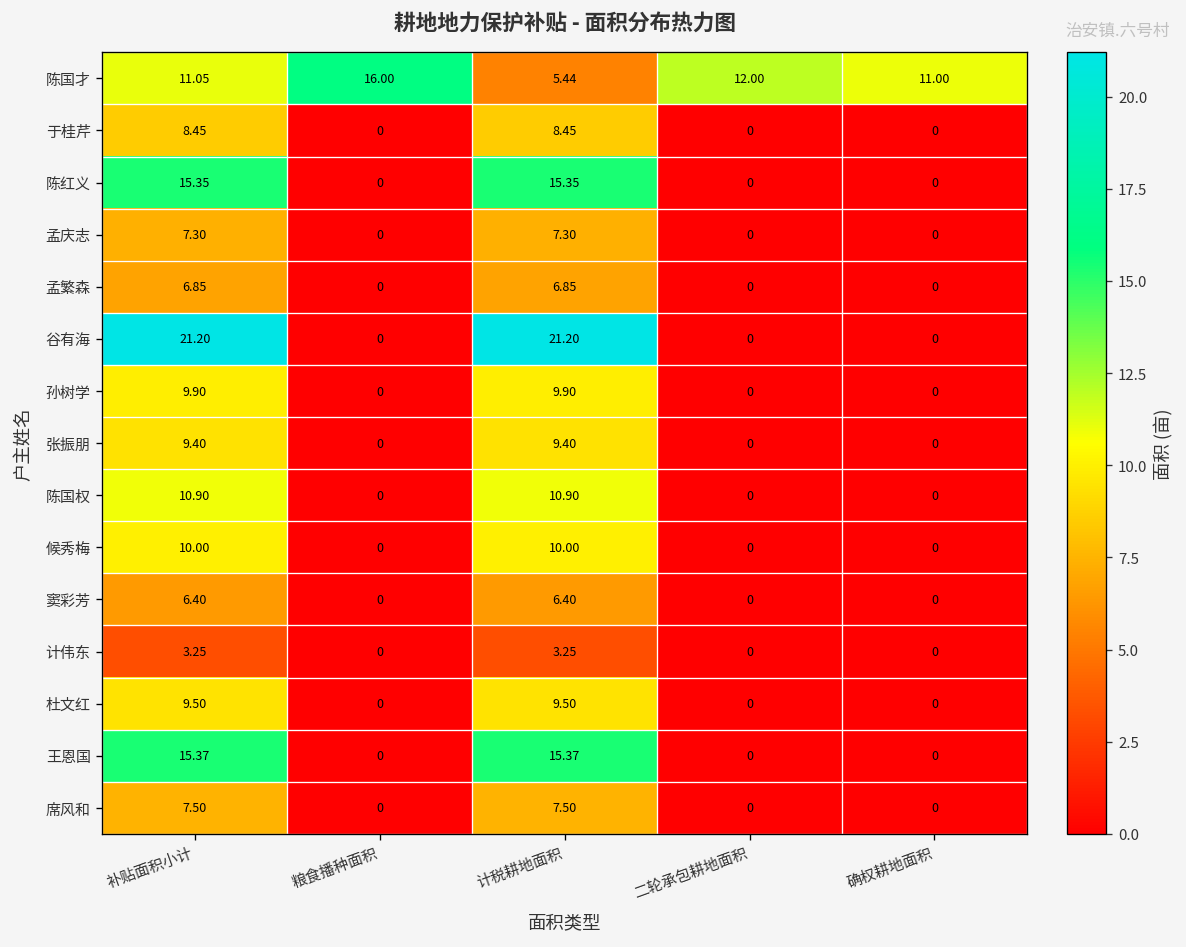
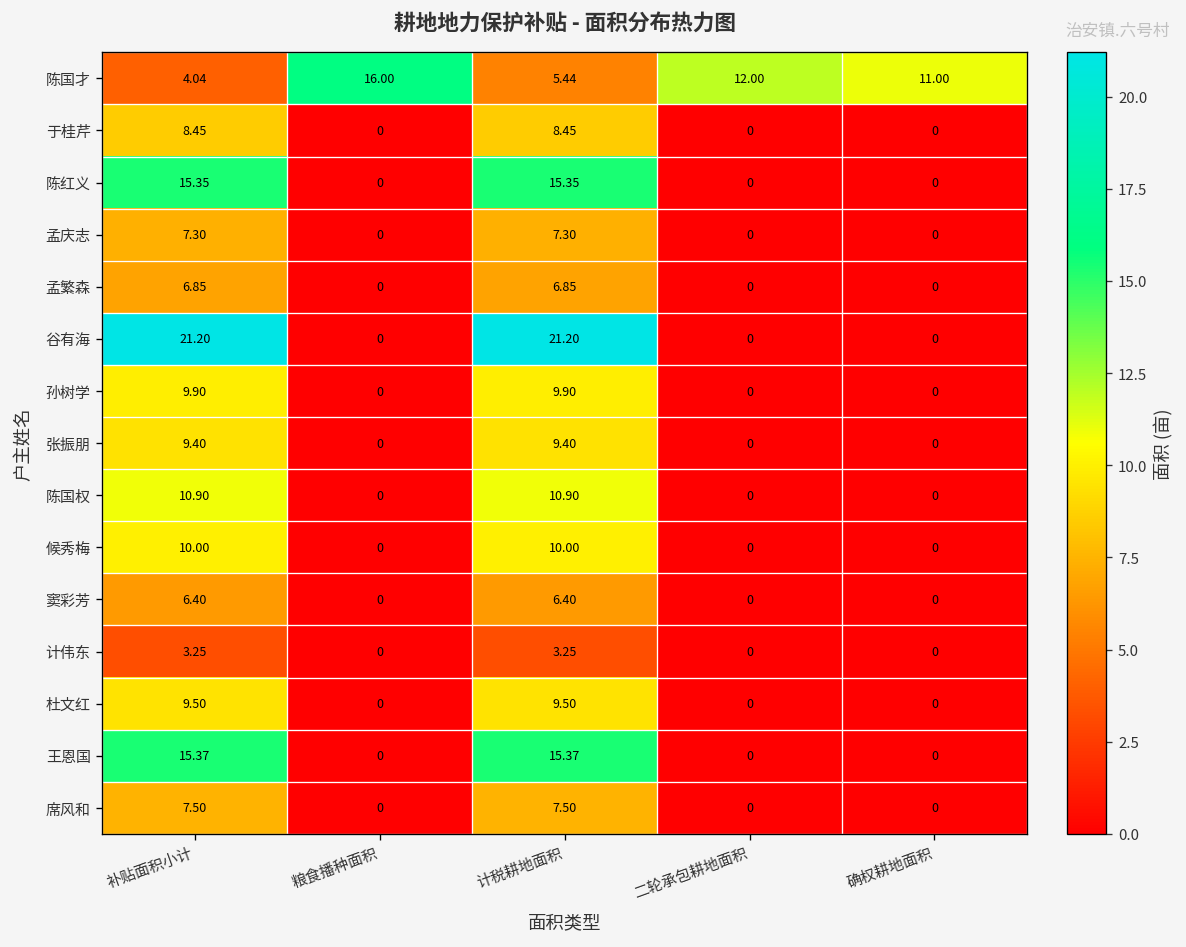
陈国才, 补贴面积小计: 11.05 -> 4.04
